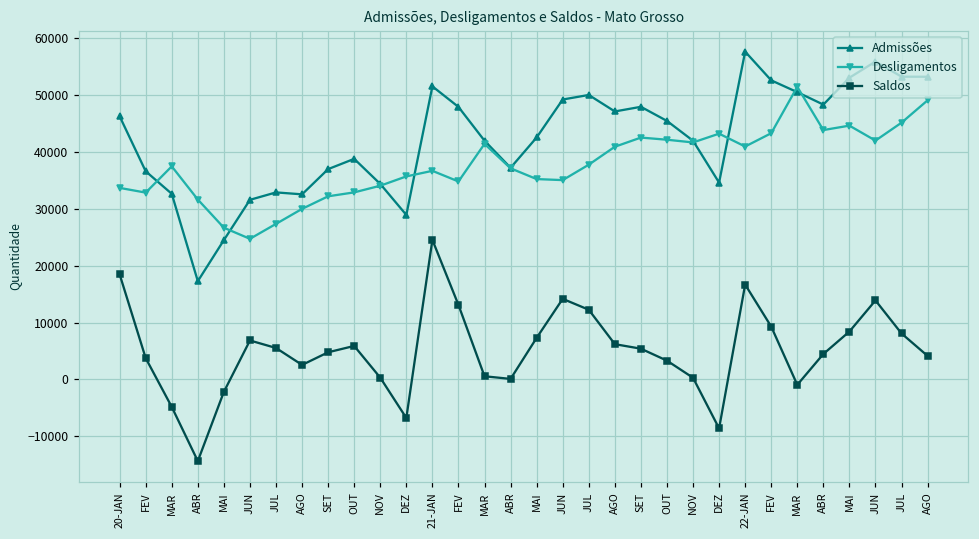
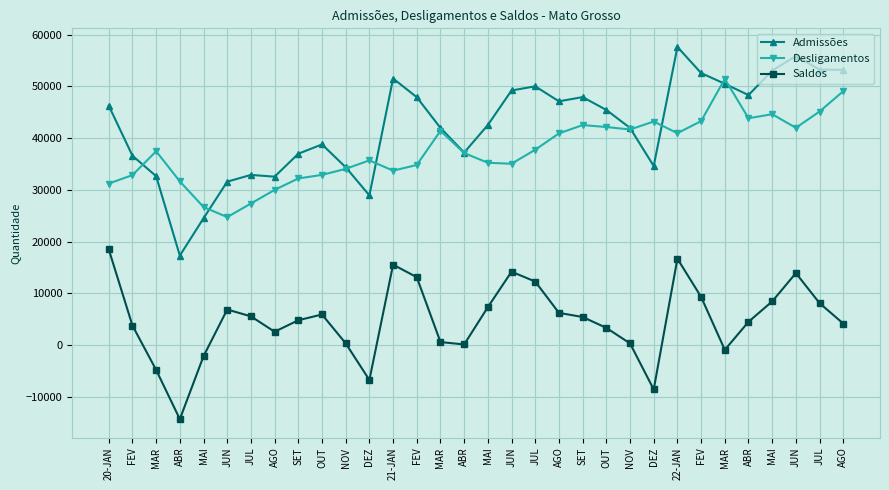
Desligamentos, 20-JAN: 34000 -> 31000
Desligamentos, 21-JAN: 37000 -> 34000
Saldos, 21-JAN: 25000 -> 16000
